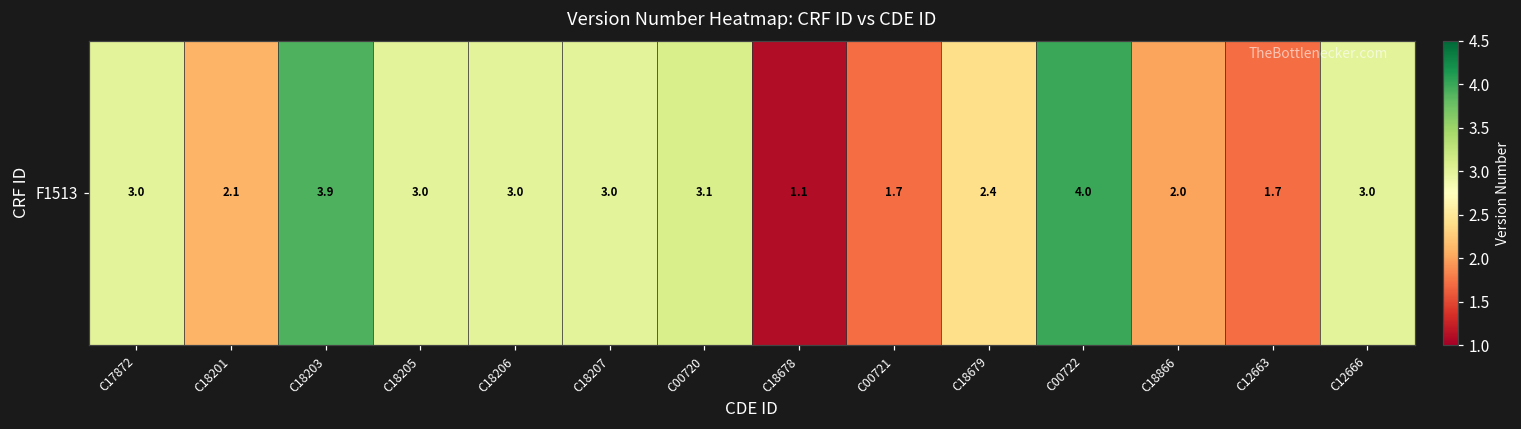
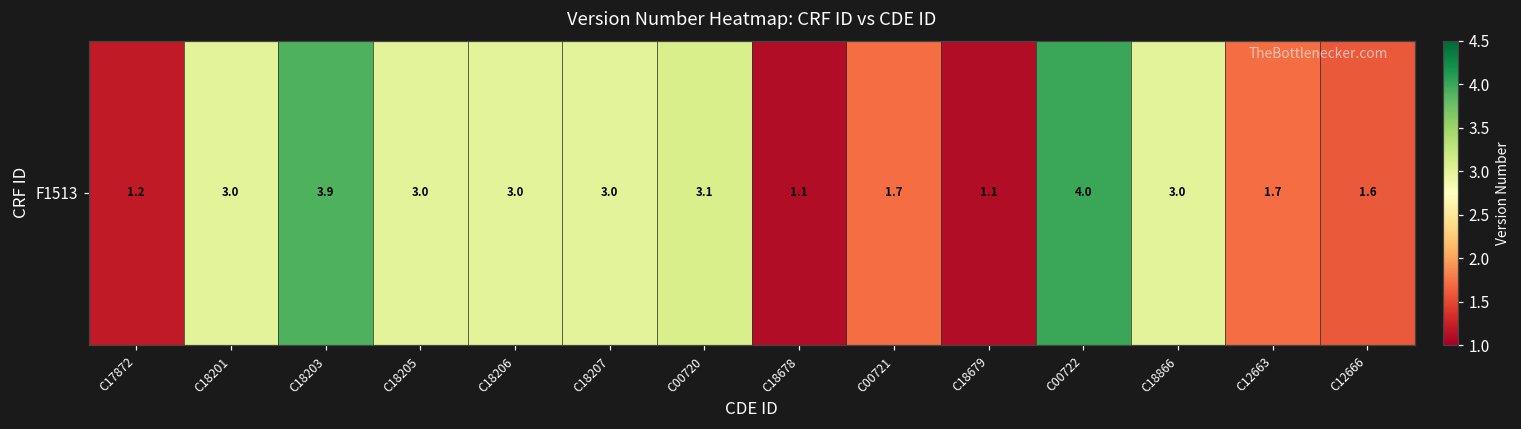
F1513, C17872: 3.0 -> 1.2
F1513, C18201: 2.1 -> 3.0
F1513, C18679: 2.4 -> 1.1
F1513, C18866: 2.0 -> 3.0
F1513, C12666: 3.0 -> 1.6
